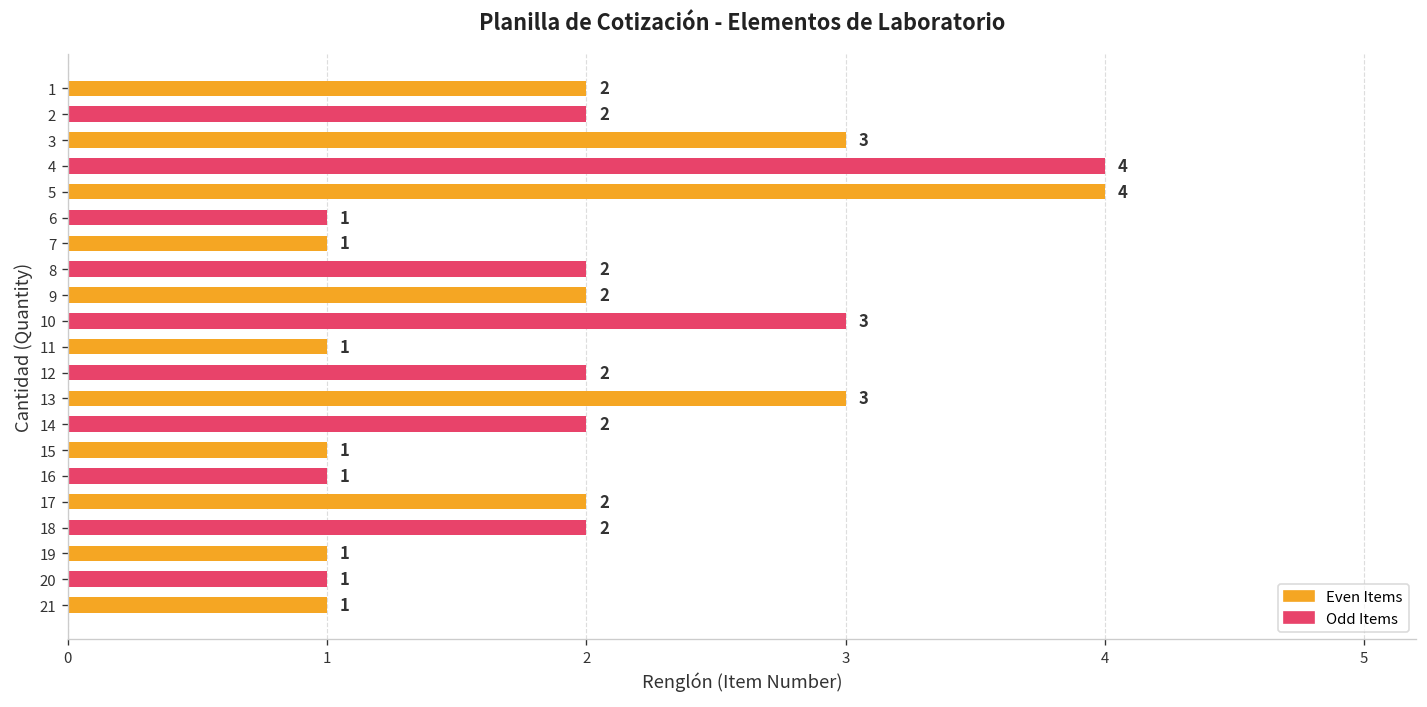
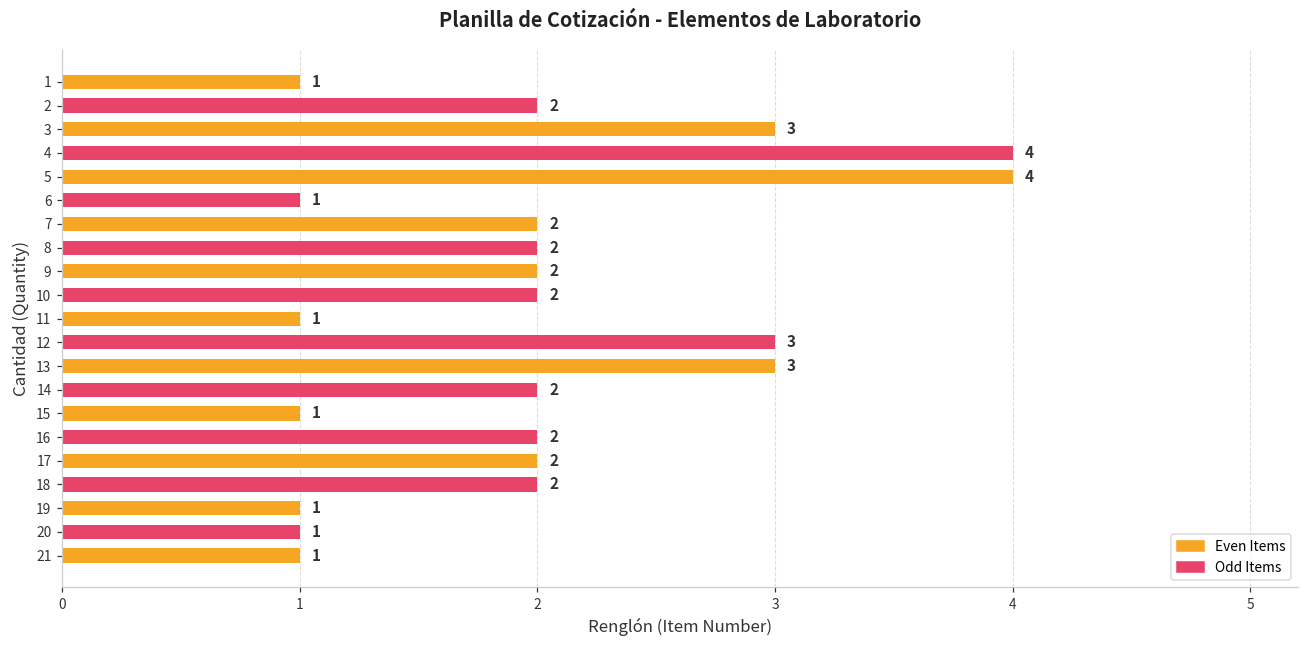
1: 2 -> 1
7: 1 -> 2
10: 3 -> 2
12: 2 -> 3
16: 1 -> 2
